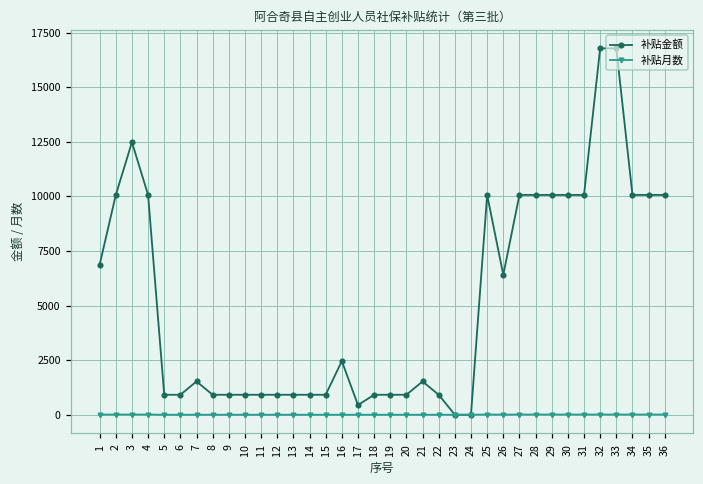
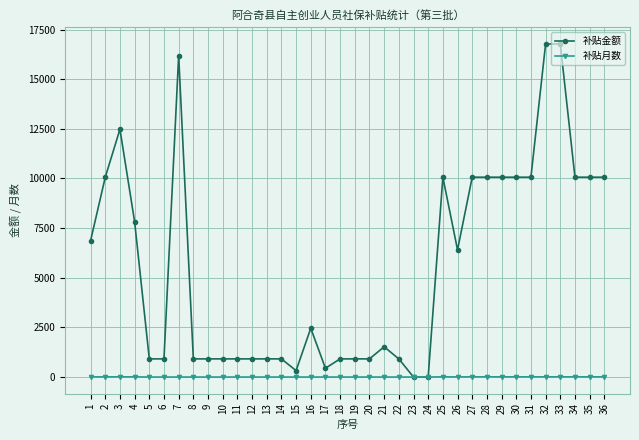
补贴金额, 4: 10100 -> 7800
补贴金额, 7: 1500 -> 16200
补贴金额, 15: 900 -> 300
